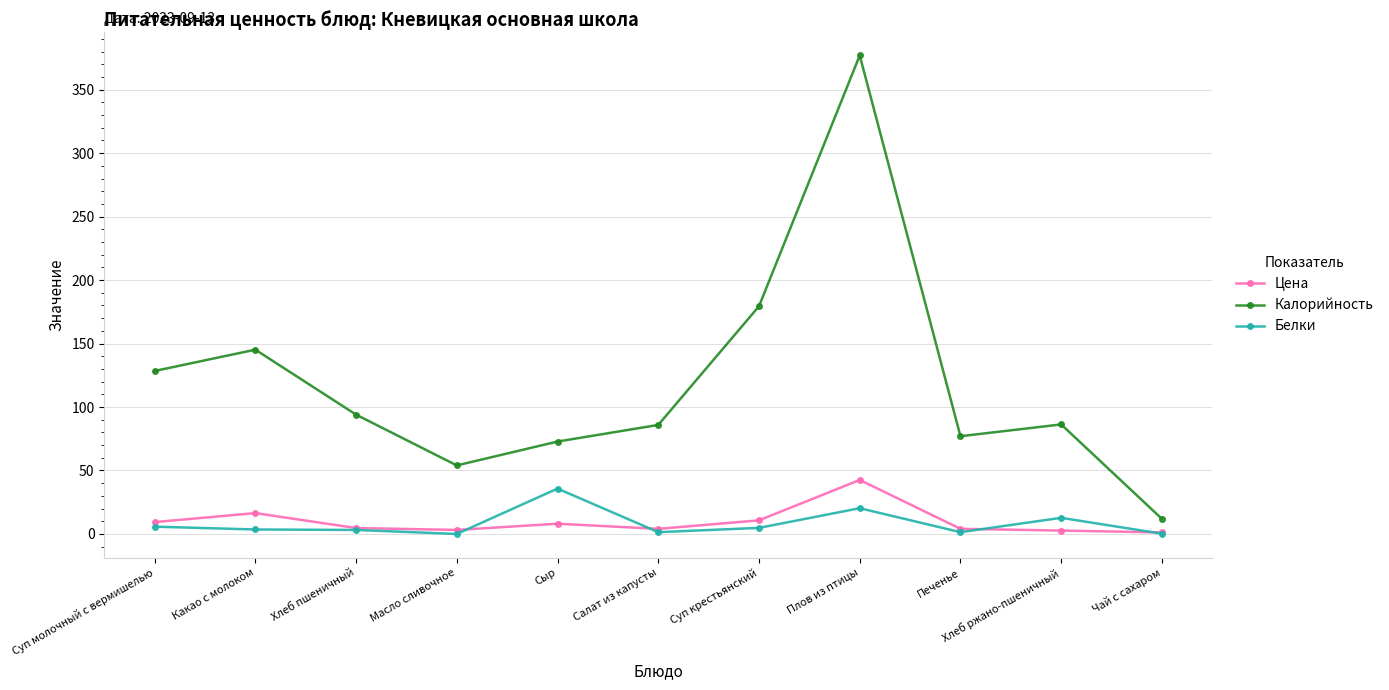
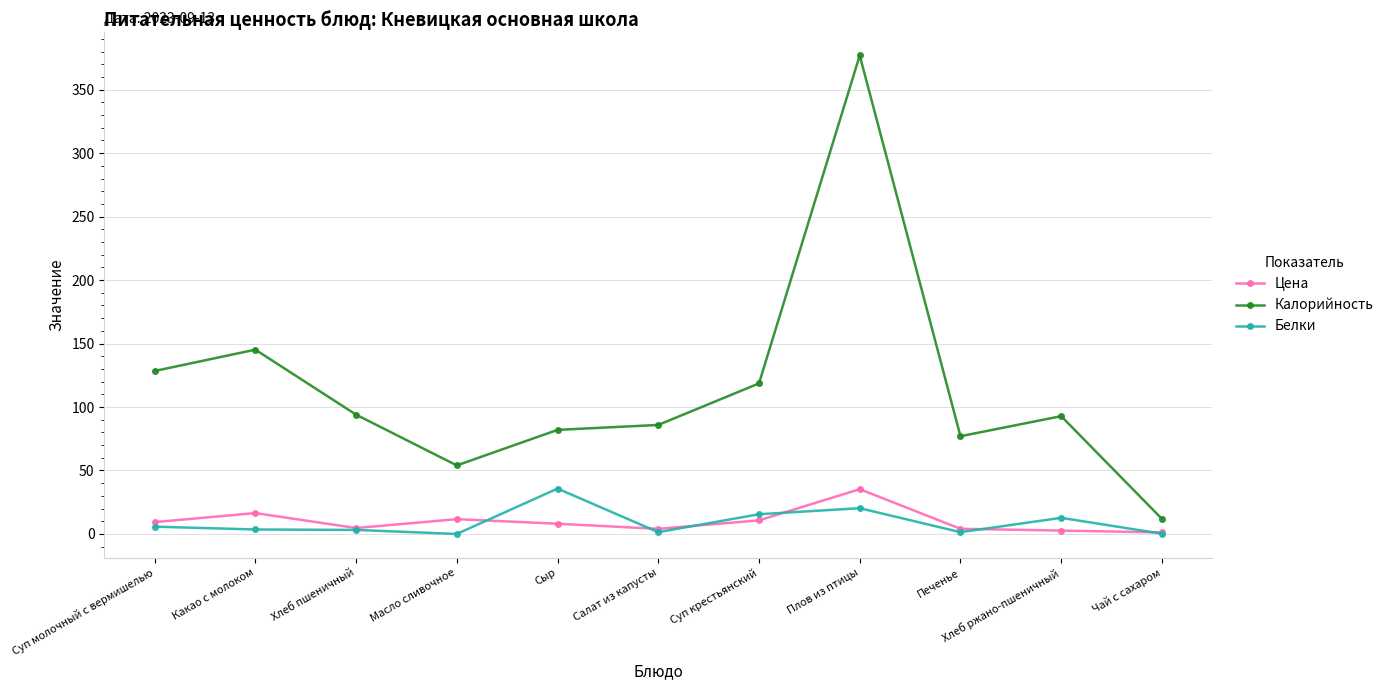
Цена, Масло сливочное: 3 -> 12
Калорийность, Сыр: 73 -> 82
Калорийность, Суп крестьянский: 179 -> 119
Белки, Суп крестьянский: 5 -> 16
Цена, Плов из птицы: 43 -> 35
Калорийность, Хлеб ржано-пшеничный: 86 -> 93
